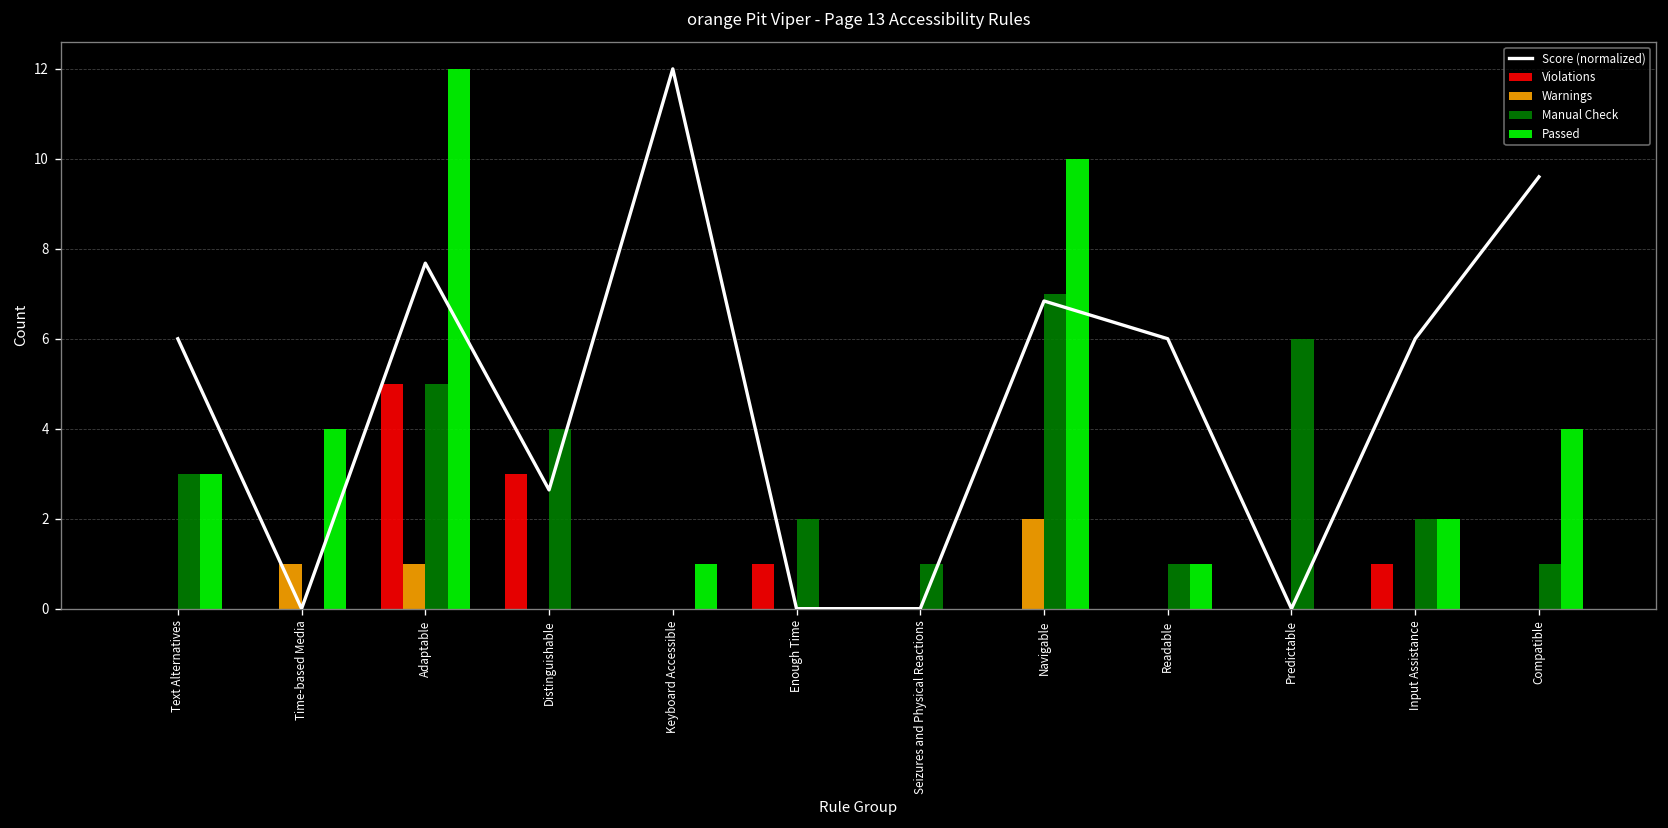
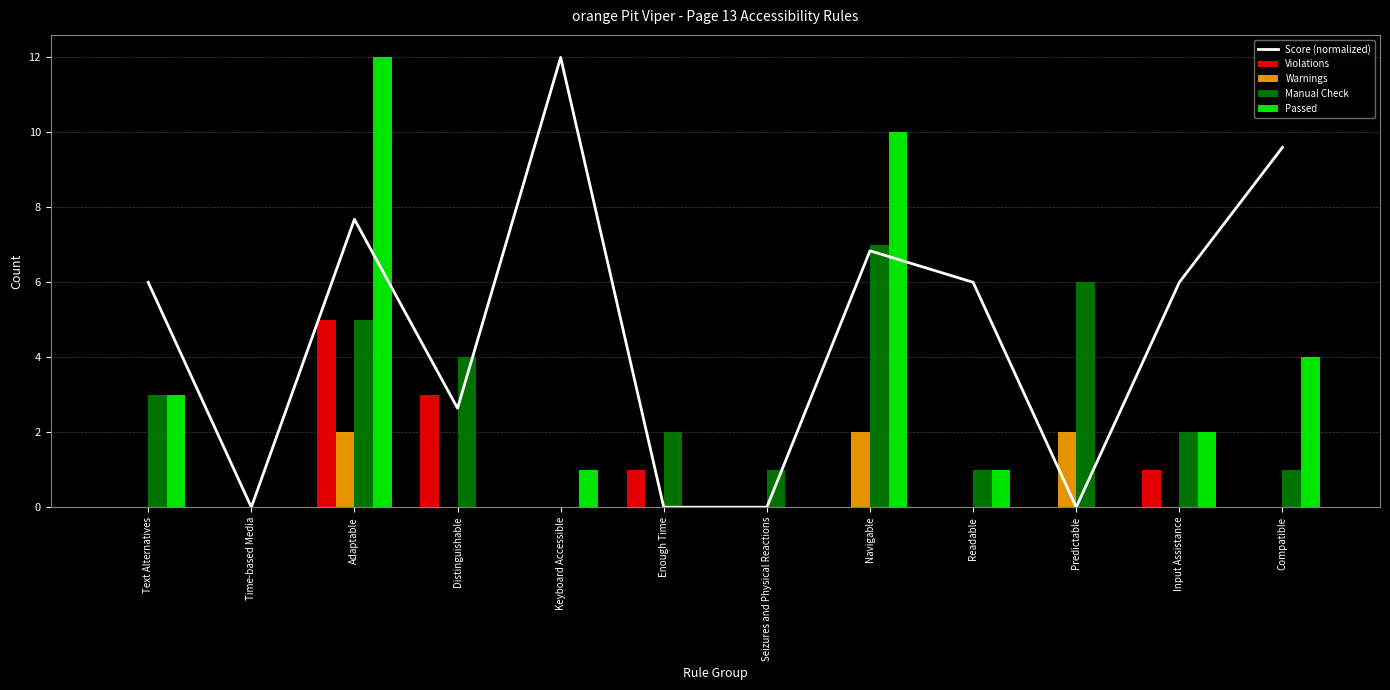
Warnings, Time-based Media: 1 -> 0
Passed, Time-based Media: 4 -> 0
Warnings, Adaptable: 1 -> 2
Warnings, Predictable: 0 -> 2
